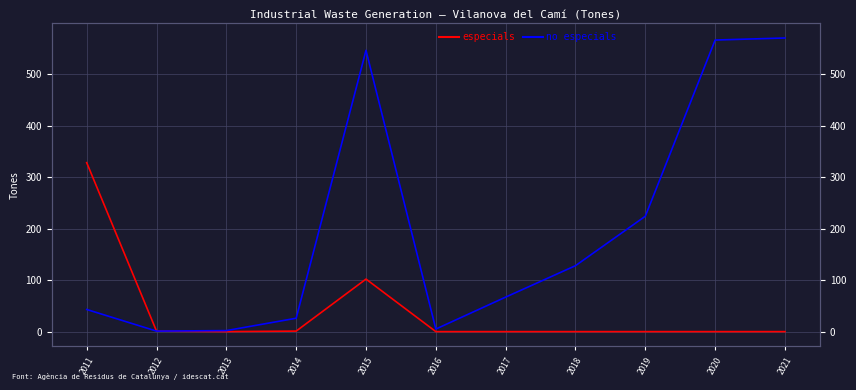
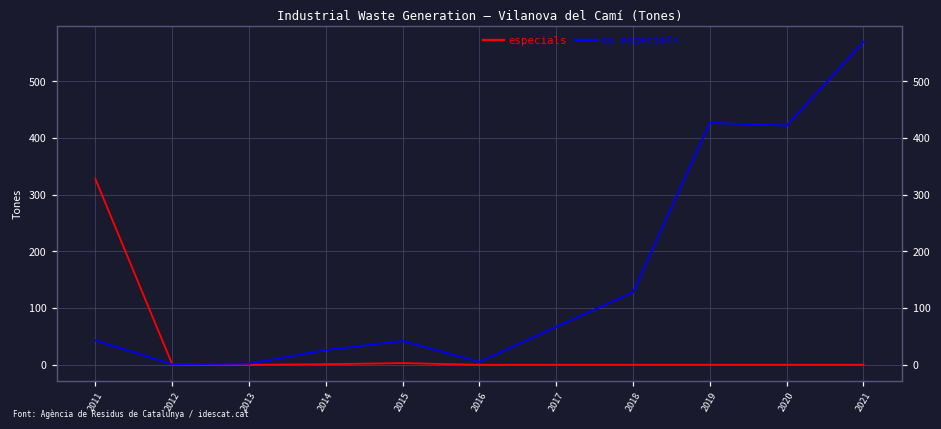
especials, 2015: 100 -> 0
no especials, 2015: 550 -> 40
no especials, 2019: 220 -> 430
no especials, 2020: 570 -> 420
